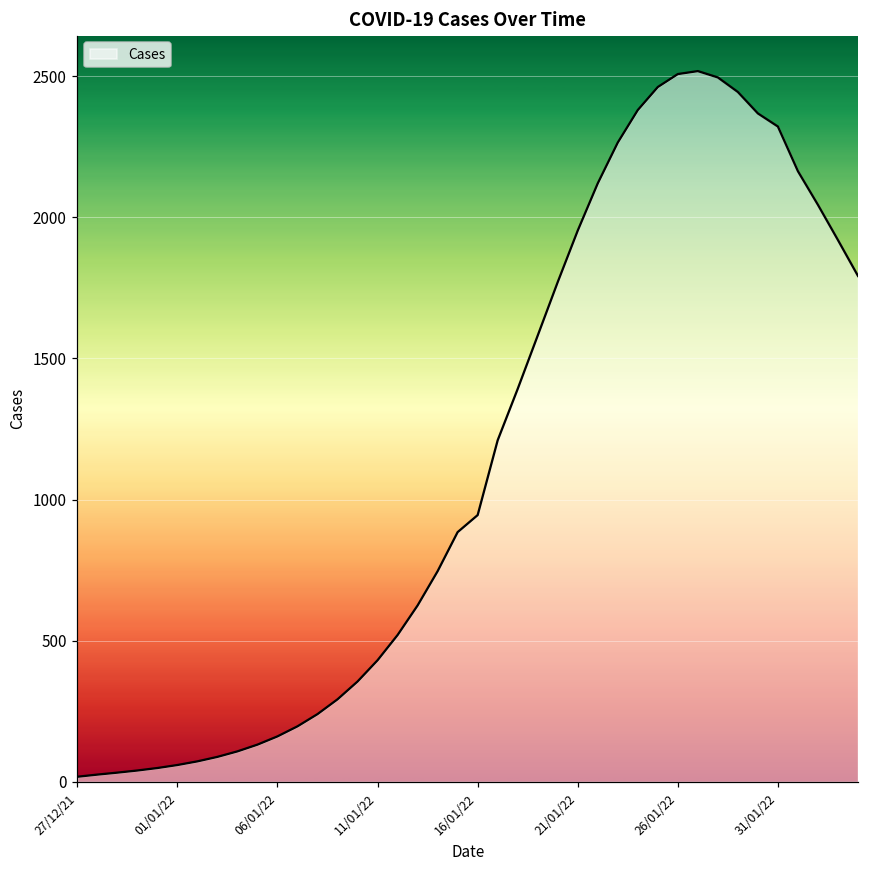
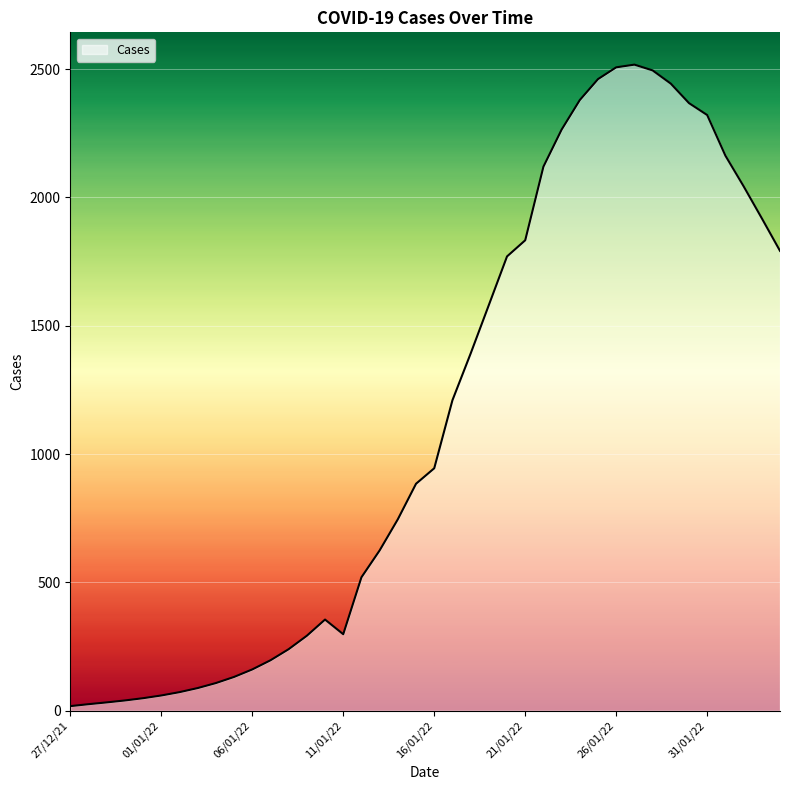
11/01/22: 430 -> 300
21/01/22: 1950 -> 1830
